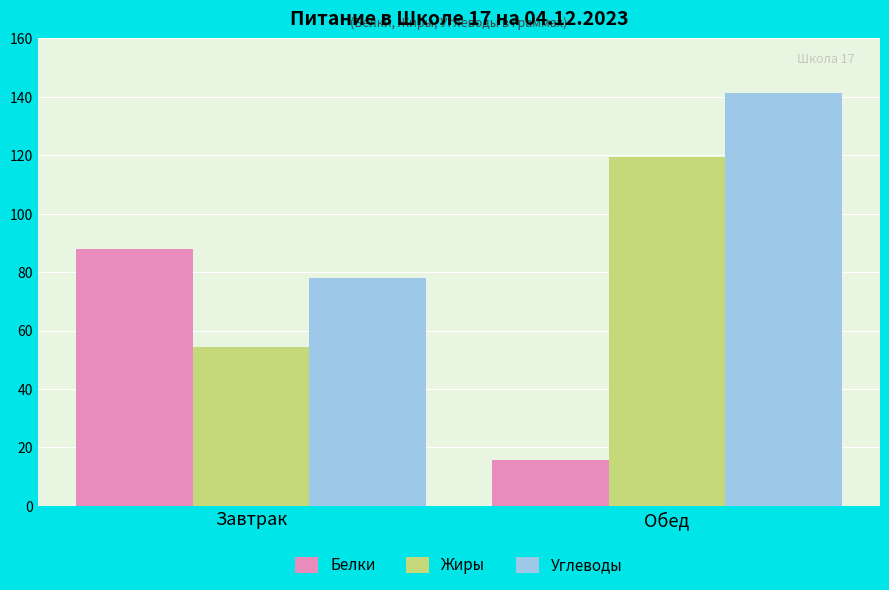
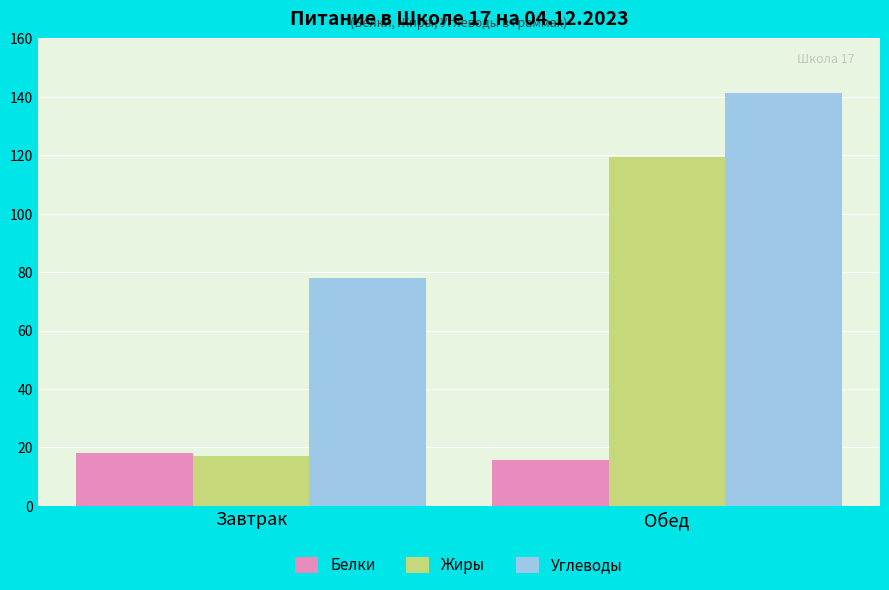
Белки, Завтрак: 88 -> 18
Жиры, Завтрак: 54 -> 17
